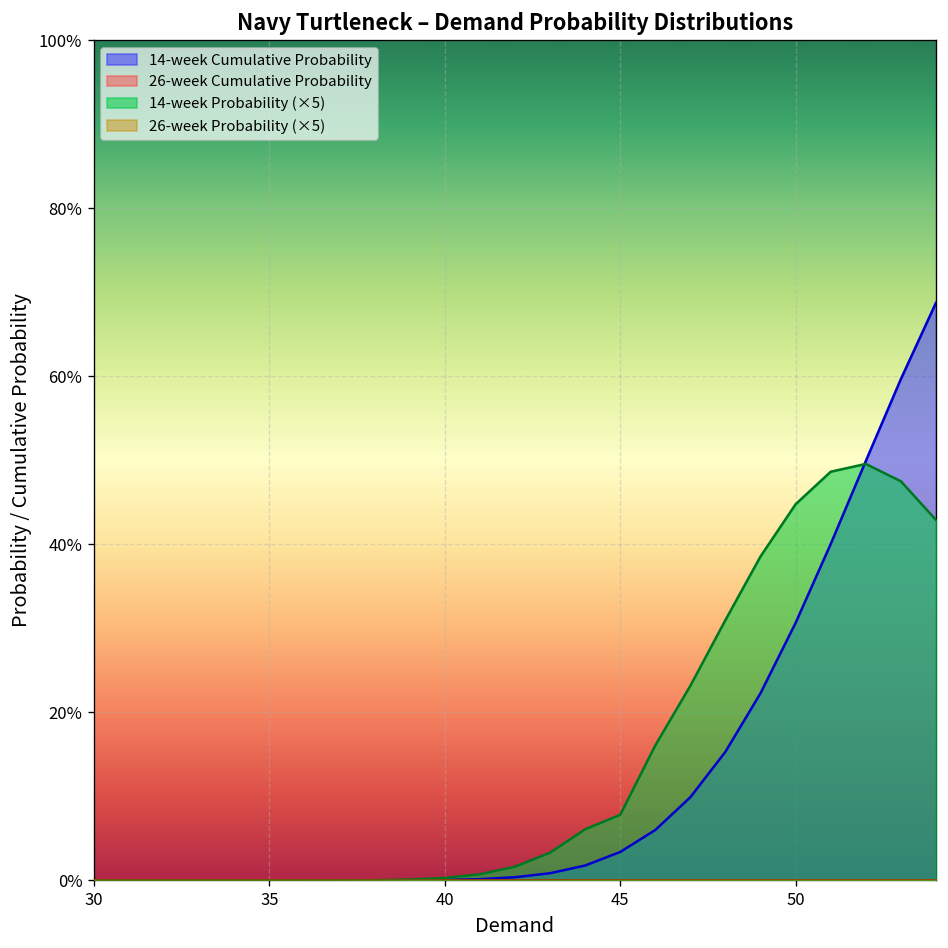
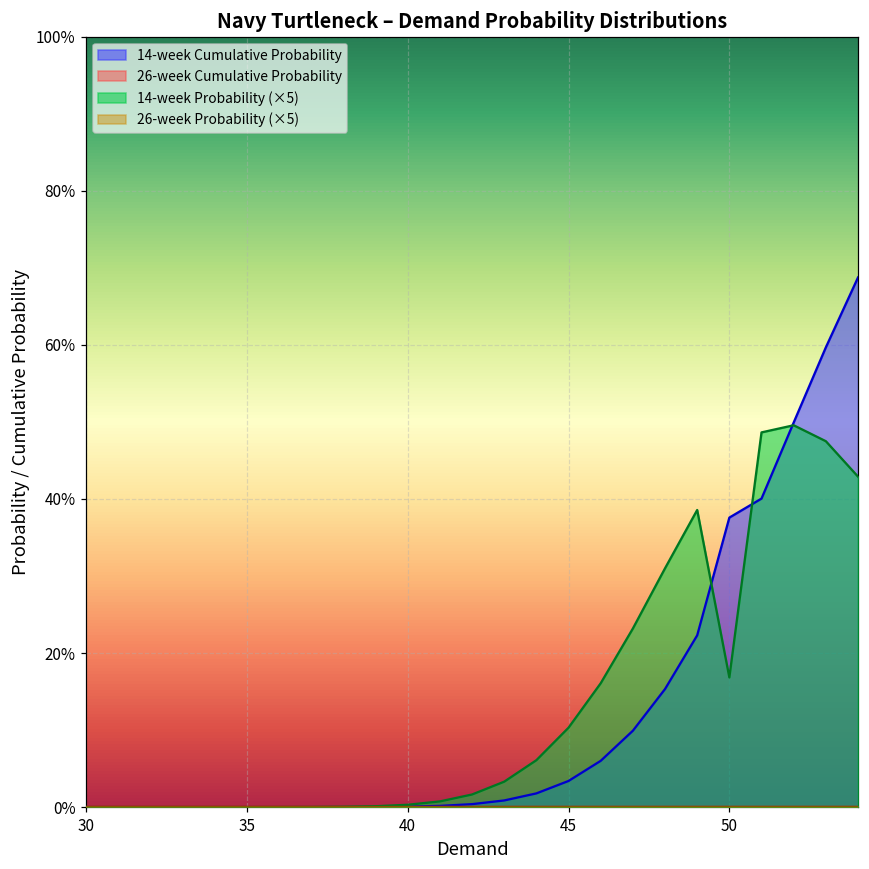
14-week Probability (×5), 45: 8% -> 10%
14-week Cumulative Probability, 50: 31% -> 38%
14-week Probability (×5), 50: 45% -> 17%
